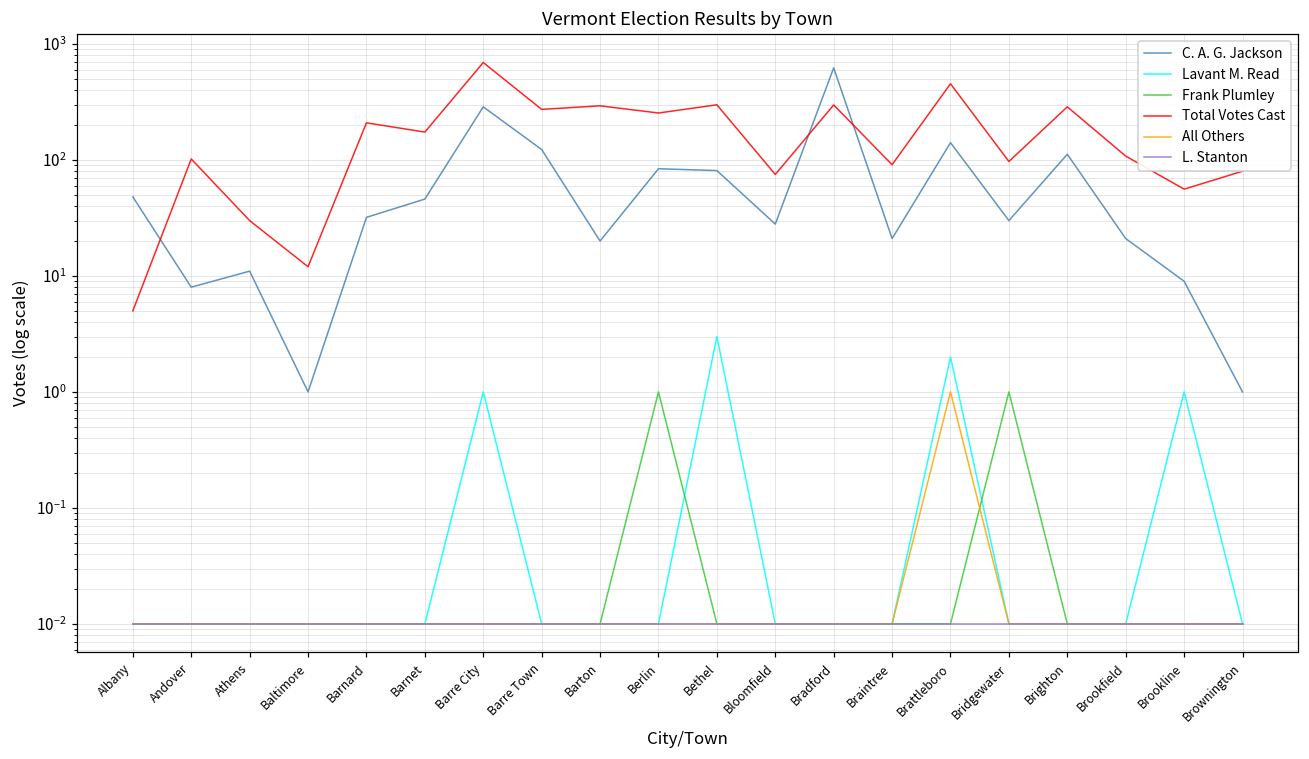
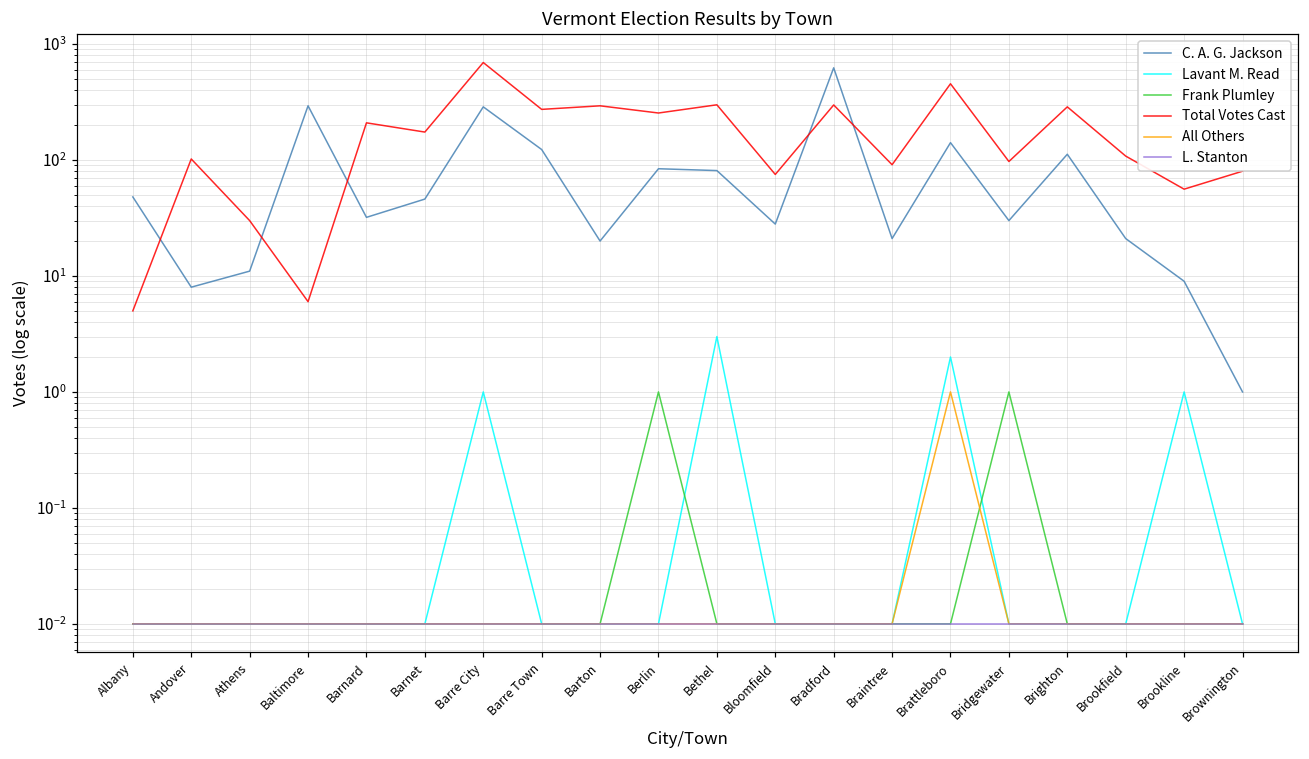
C. A. G. Jackson, Baltimore: 1 -> 290
Total Votes Cast, Baltimore: 12 -> 6
